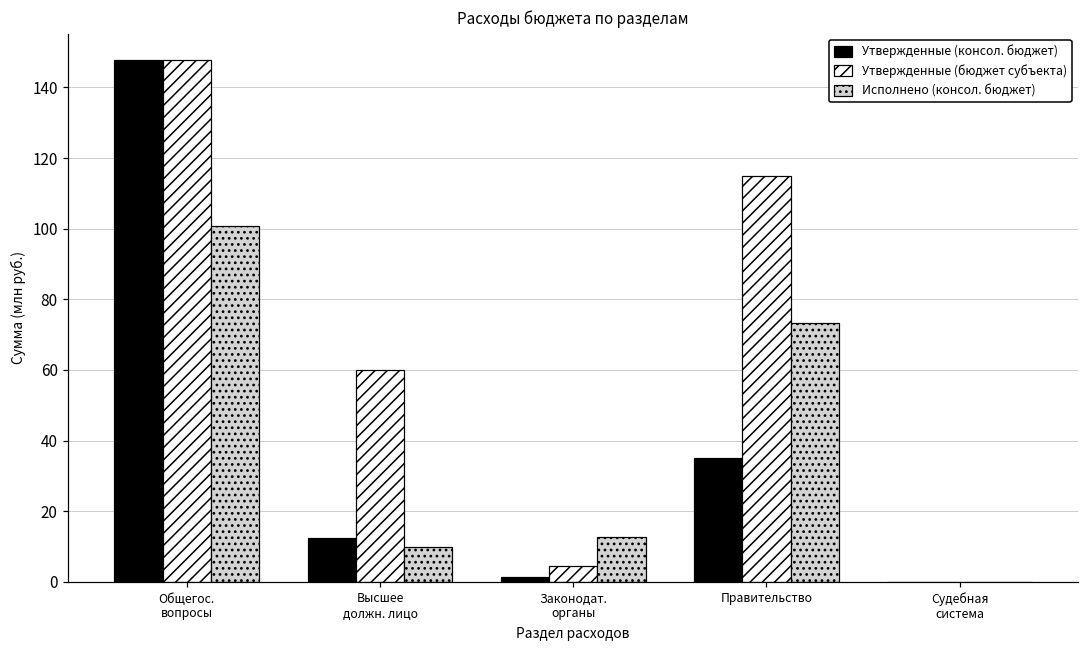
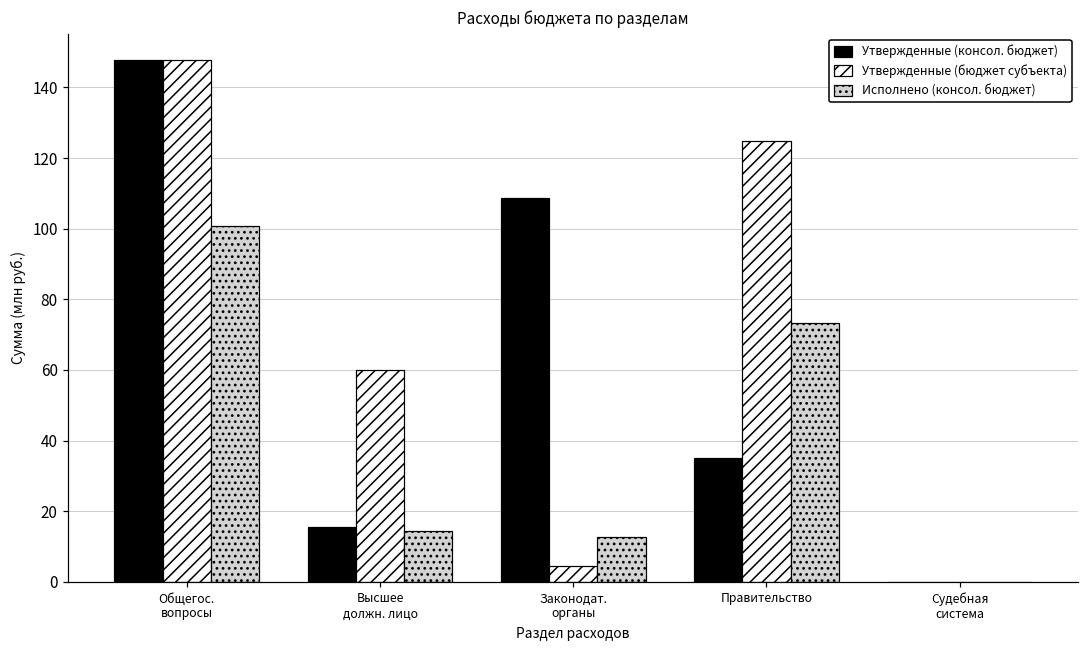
Утвержденные (консол. бюджет), Высшее должн. лицо: 12 -> 16
Исполнено (консол. бюджет), Высшее должн. лицо: 10 -> 14
Утвержденные (консол. бюджет), Законодат. органы: 1 -> 109
Утвержденные (бюджет субъекта), Правительство: 115 -> 125
